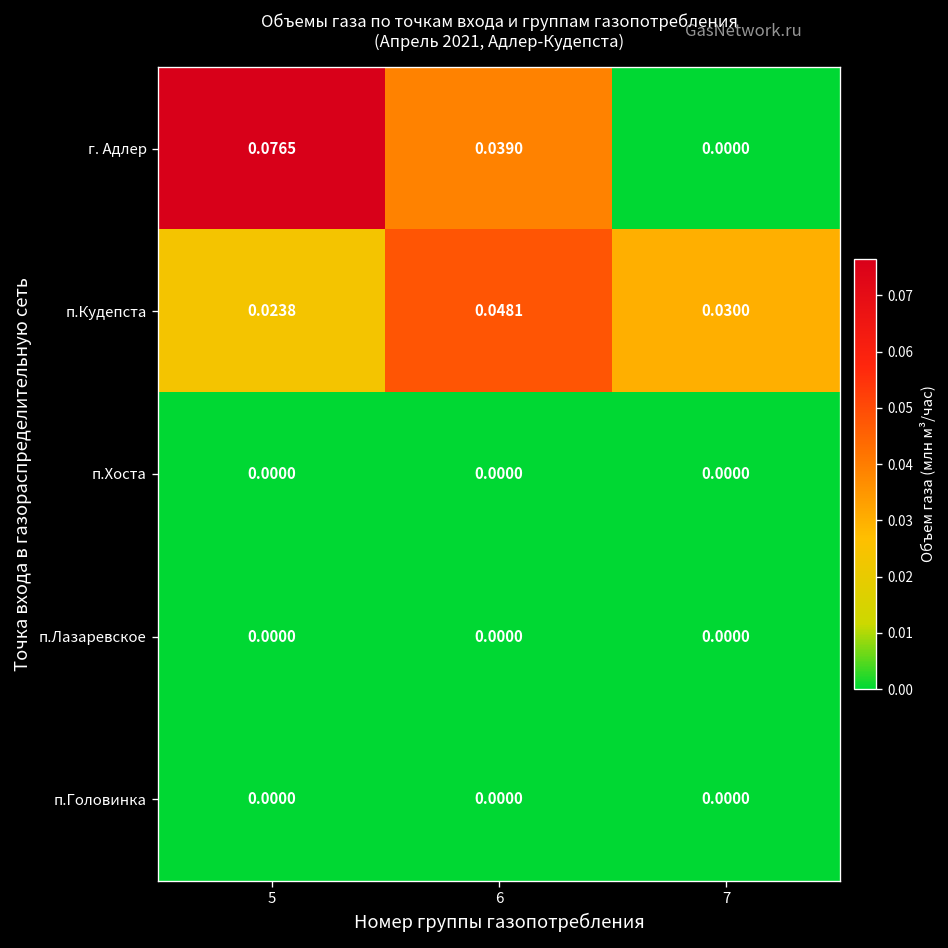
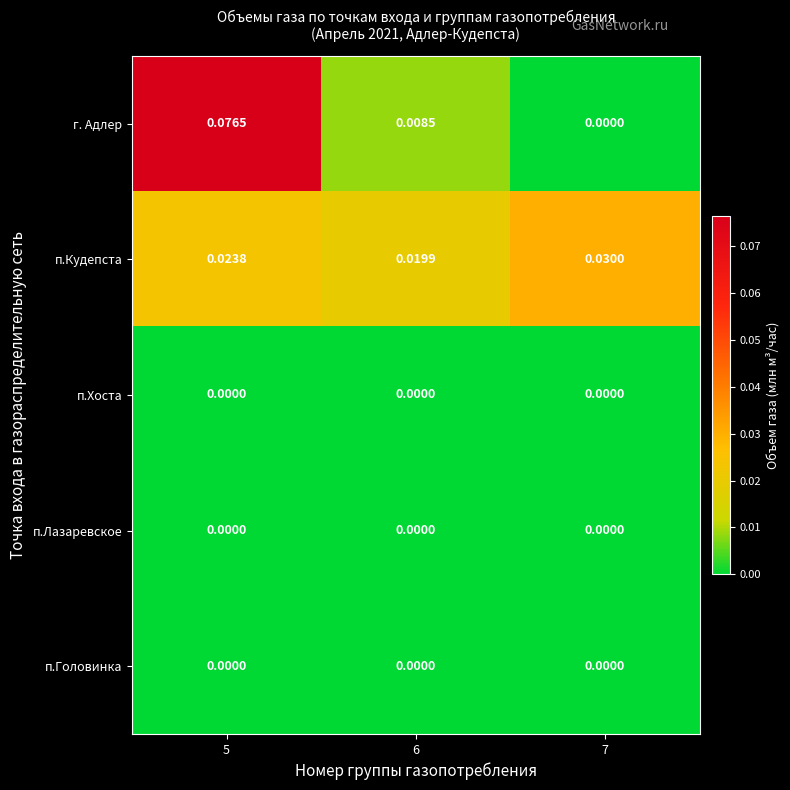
г. Адлер, 6: 0.0390 -> 0.0085
п.Кудепста, 6: 0.0481 -> 0.0199
